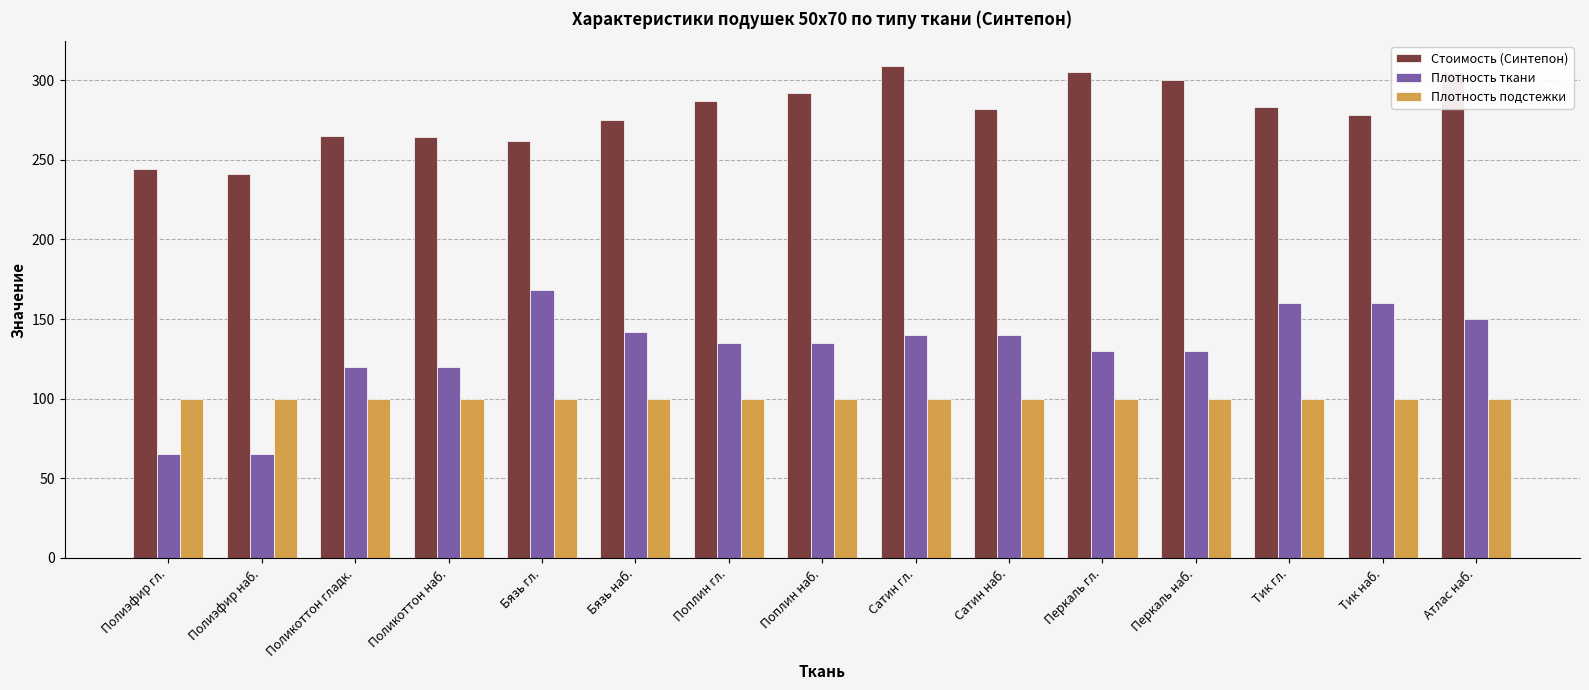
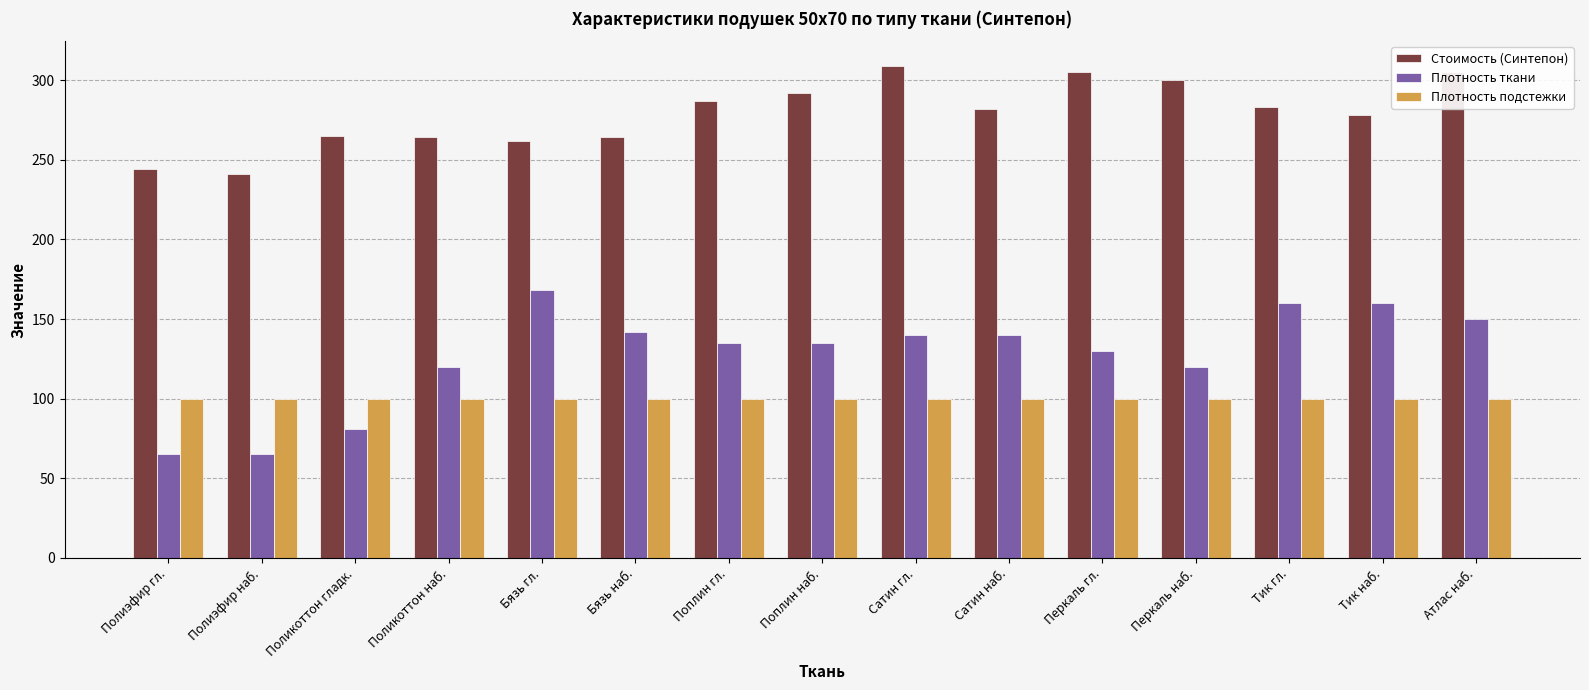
Плотность ткани, Поликоттон гладк.: 120 -> 81
Стоимость (Синтепон), Бязь наб.: 275 -> 264
Плотность ткани, Перкаль наб.: 130 -> 120
